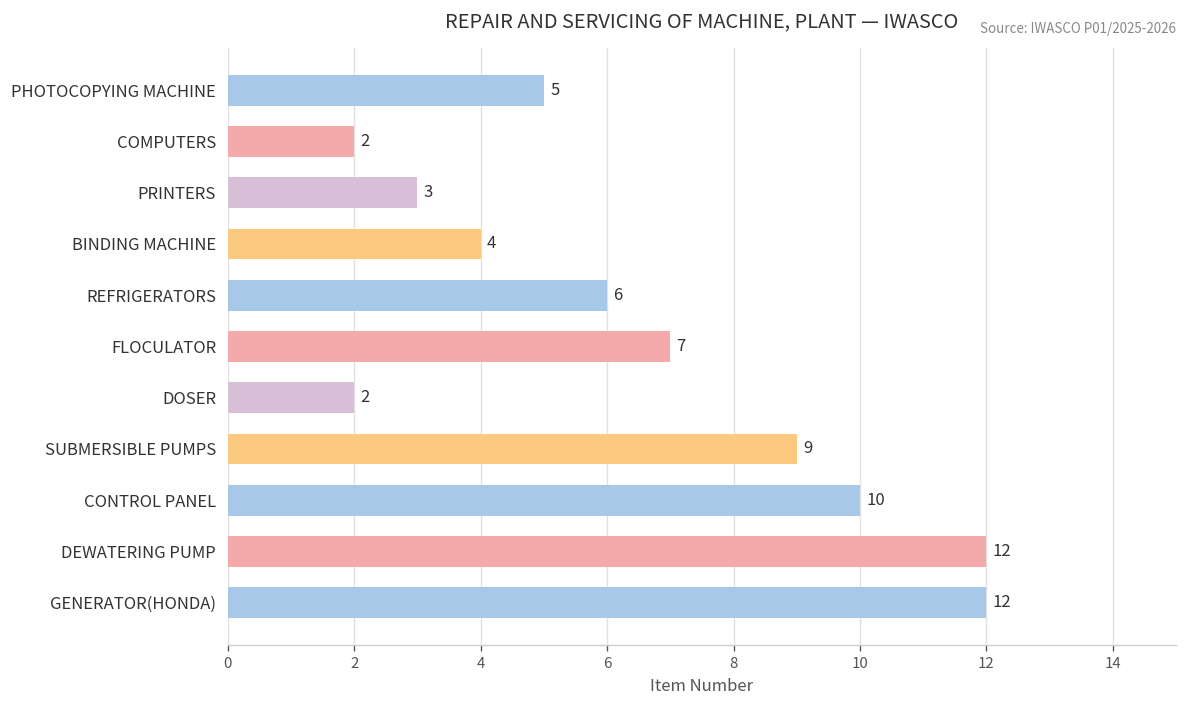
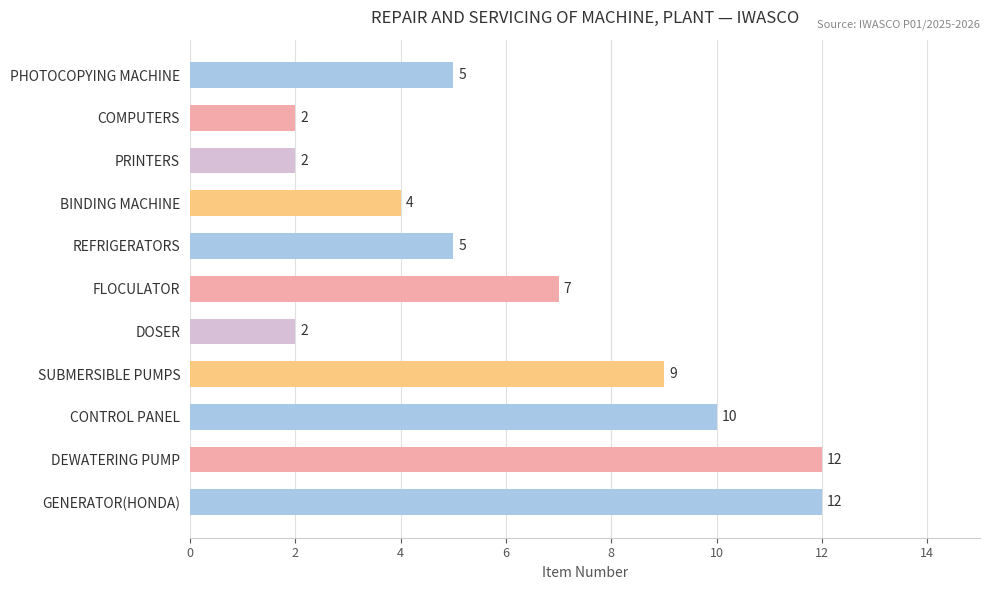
PRINTERS: 3 -> 2
REFRIGERATORS: 6 -> 5
